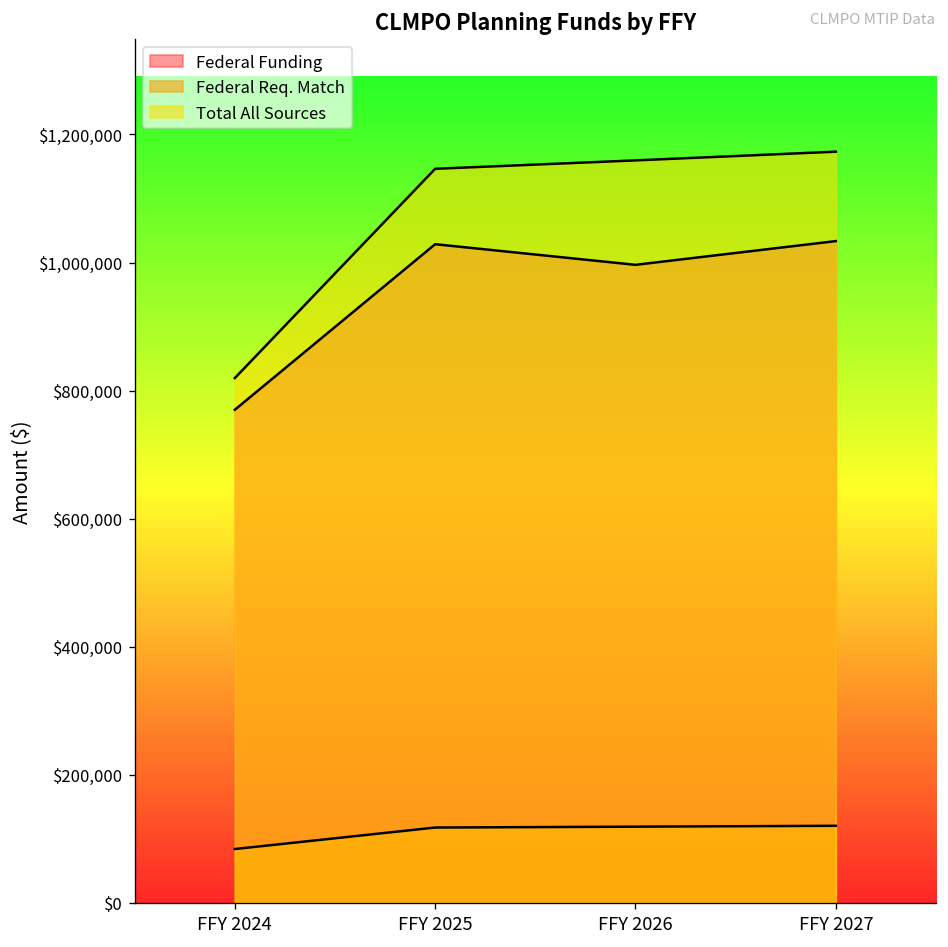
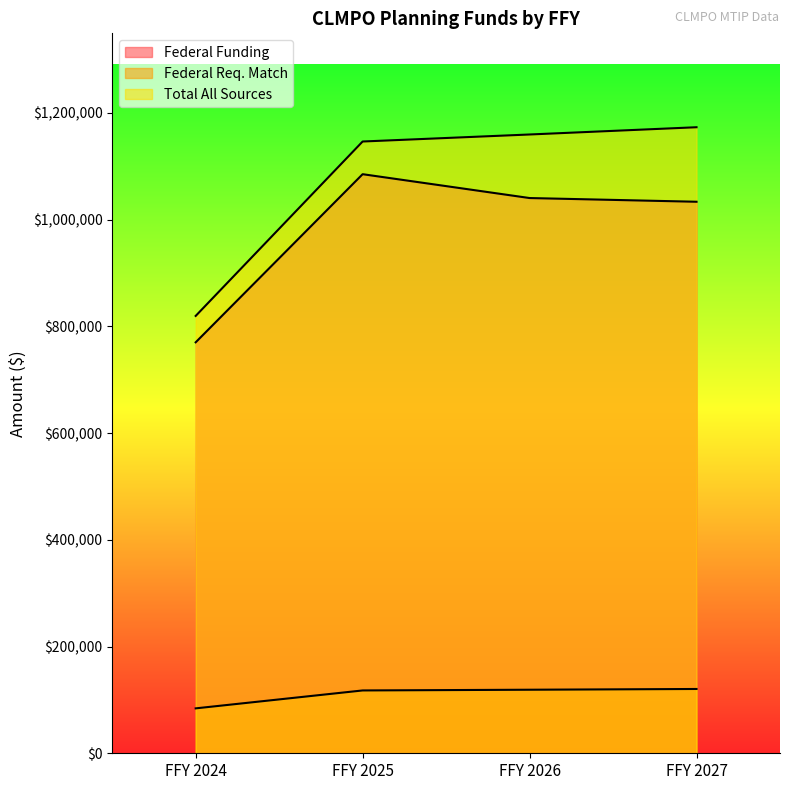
Federal Funding, FFY 2025: $1,030,000 -> $1,090,000
Federal Funding, FFY 2026: $1,000,000 -> $1,040,000
